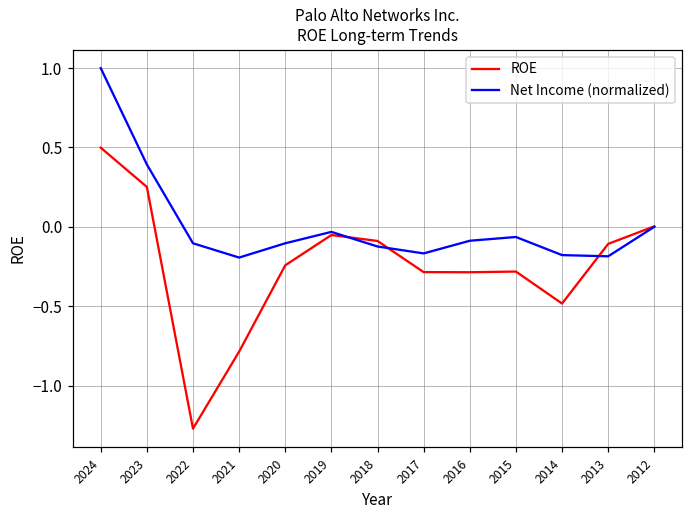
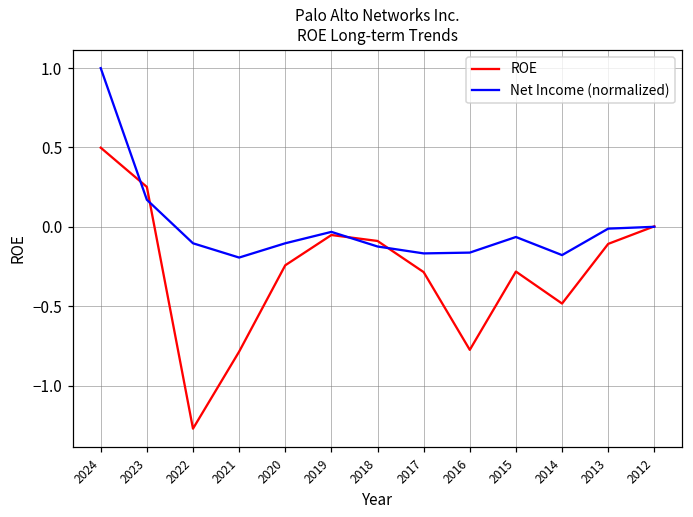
Net Income (normalized), 2023: 0.39 -> 0.17
ROE, 2016: -0.29 -> -0.78
Net Income (normalized), 2016: -0.09 -> -0.16
Net Income (normalized), 2013: -0.19 -> -0.01
